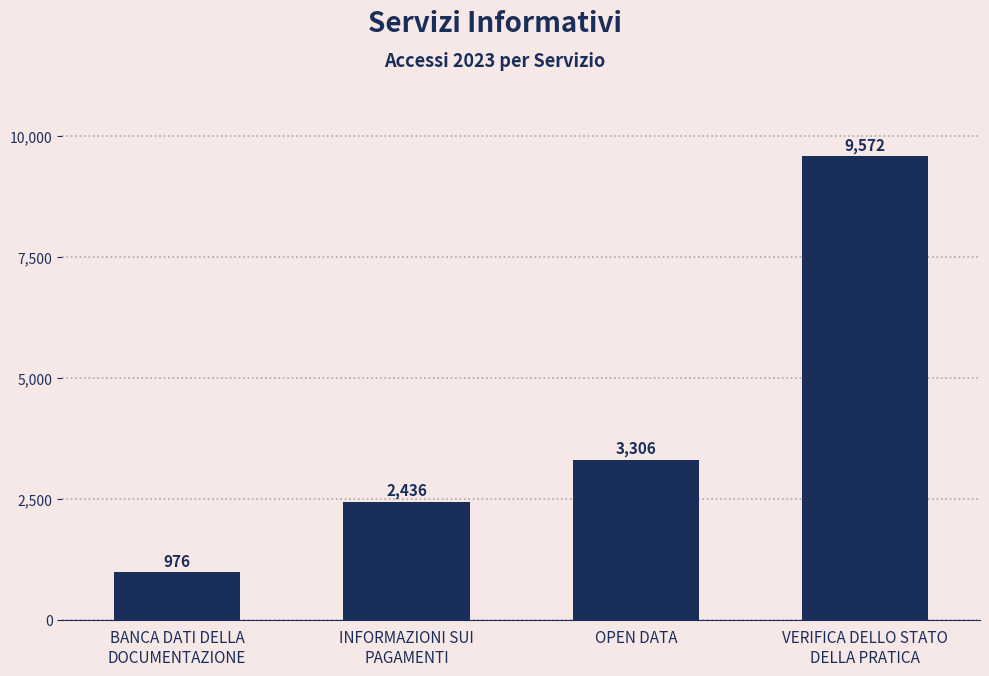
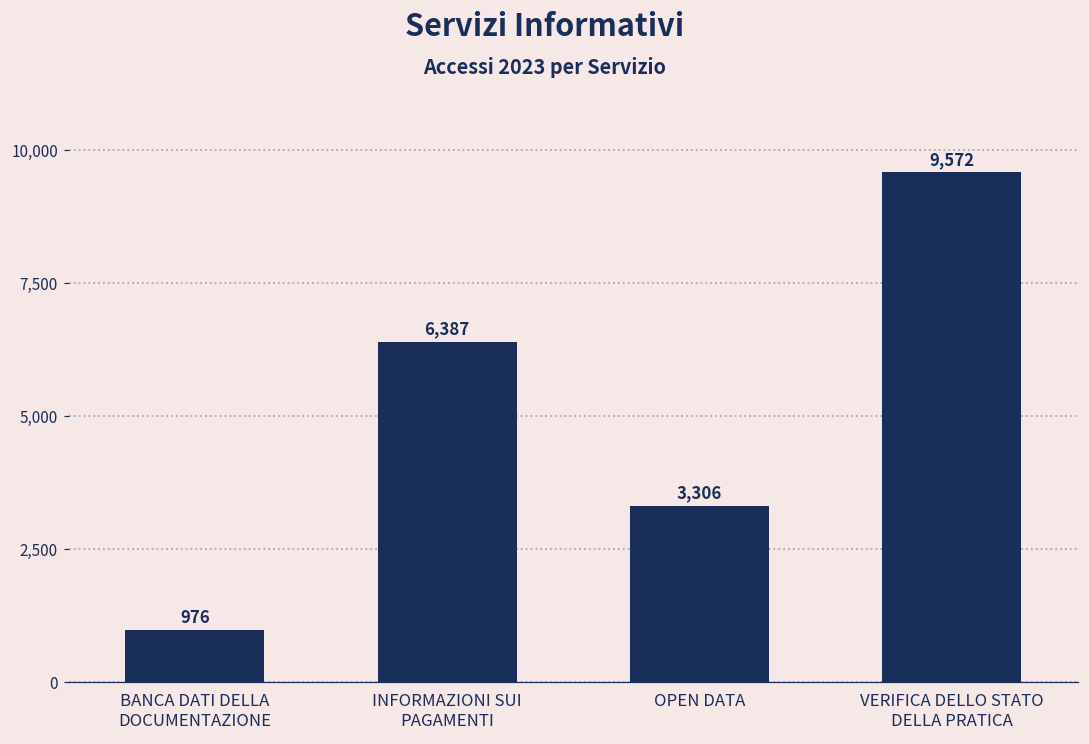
INFORMAZIONI SUI PAGAMENTI: 2,436 -> 6,387
